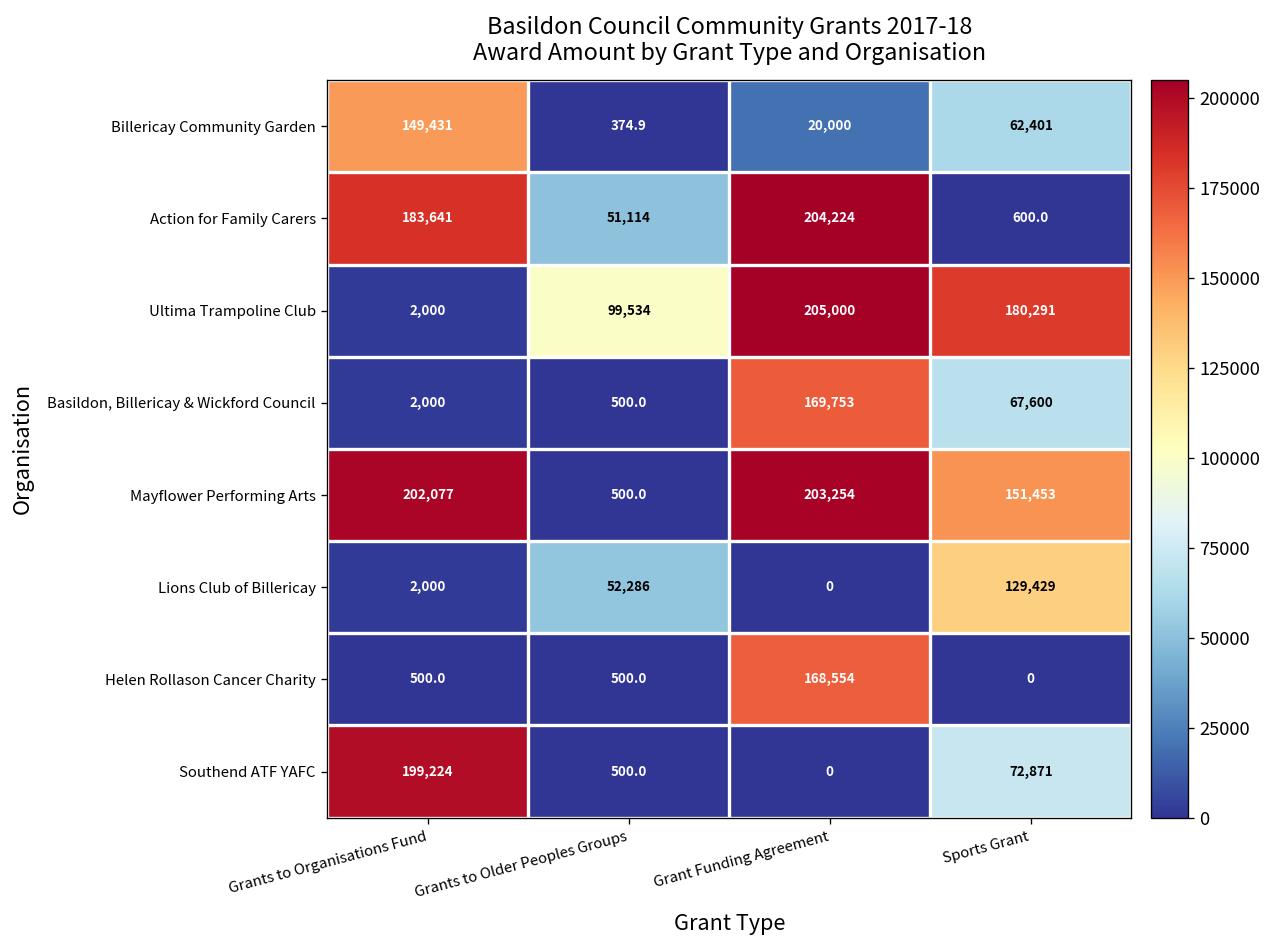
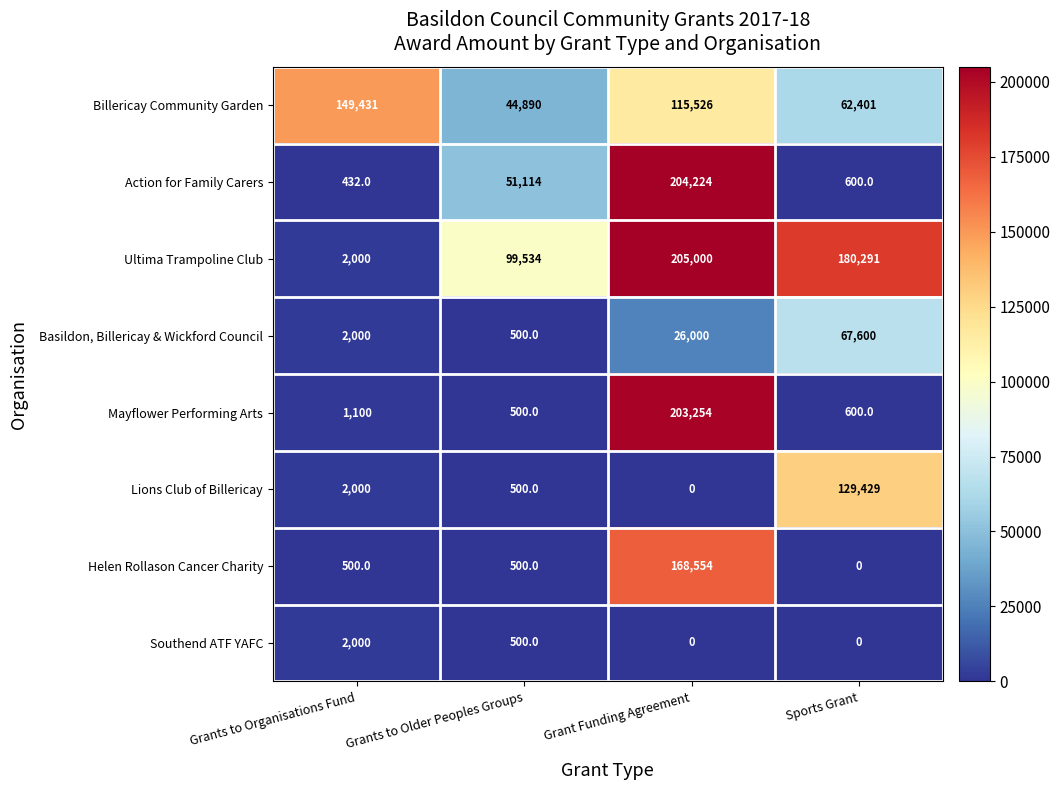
Billericay Community Garden, Grants to Older Peoples Groups: 374.9 -> 44,890
Billericay Community Garden, Grant Funding Agreement: 20,000 -> 115,526
Action for Family Carers, Grants to Organisations Fund: 183,641 -> 432.0
Basildon, Billericay & Wickford Council, Grant Funding Agreement: 169,753 -> 26,000
Mayflower Performing Arts, Grants to Organisations Fund: 202,077 -> 1,100
Mayflower Performing Arts, Sports Grant: 151,453 -> 600.0
Lions Club of Billericay, Grants to Older Peoples Groups: 52,286 -> 500.0
Southend ATF YAFC, Grants to Organisations Fund: 199,224 -> 2,000
Southend ATF YAFC, Sports Grant: 72,871 -> 0
